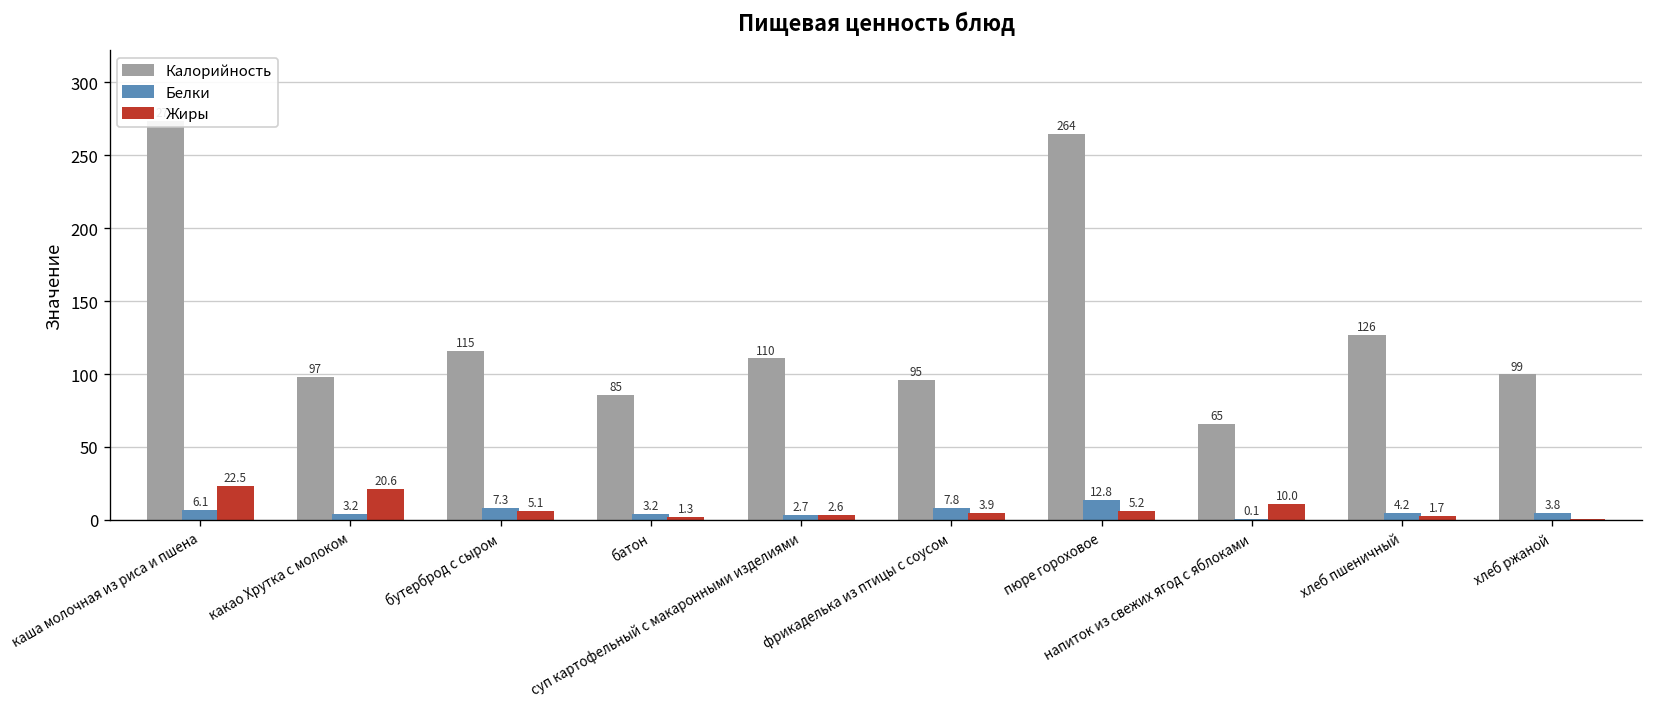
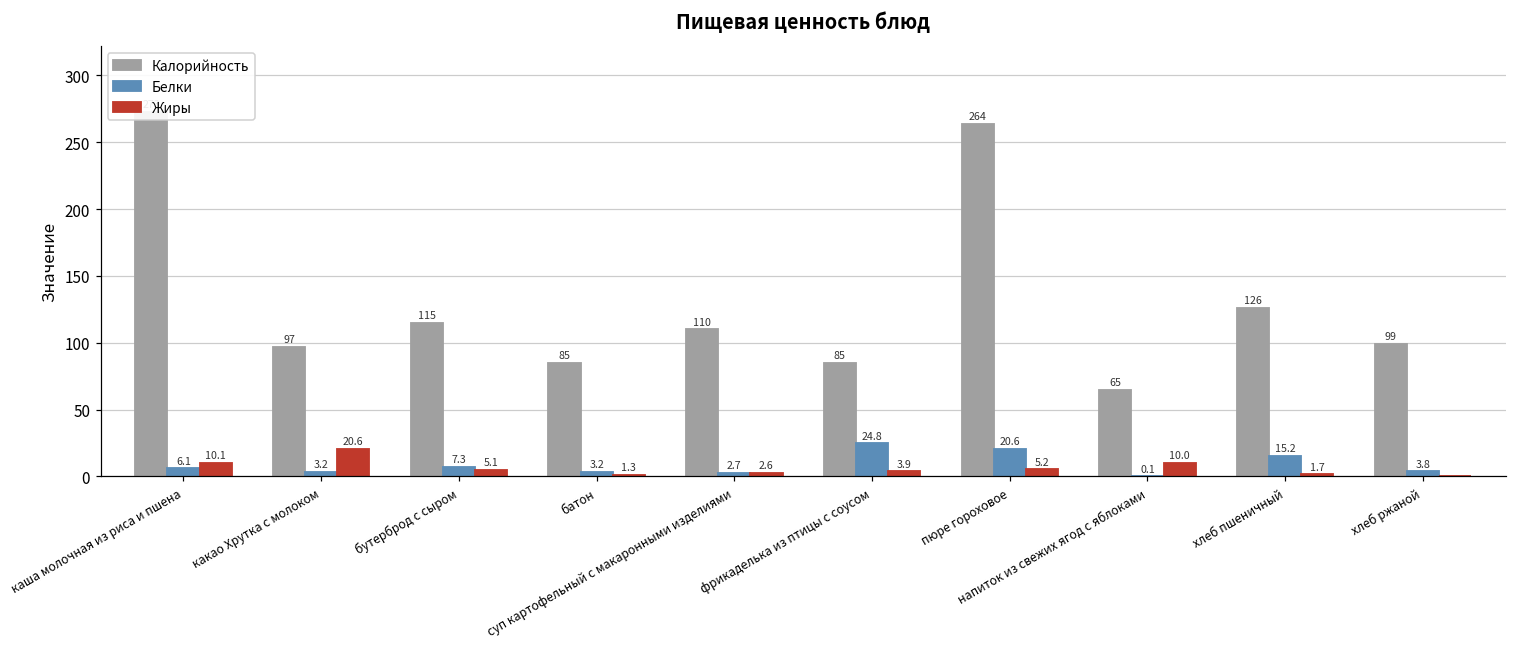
Жиры, каша молочная из риса и пшена: 22.5 -> 10.1
Калорийность, фрикаделька из птицы с соусом: 95 -> 85
Белки, фрикаделька из птицы с соусом: 7.8 -> 24.8
Белки, пюре гороховое: 12.8 -> 20.6
Белки, хлеб пшеничный: 4.2 -> 15.2
